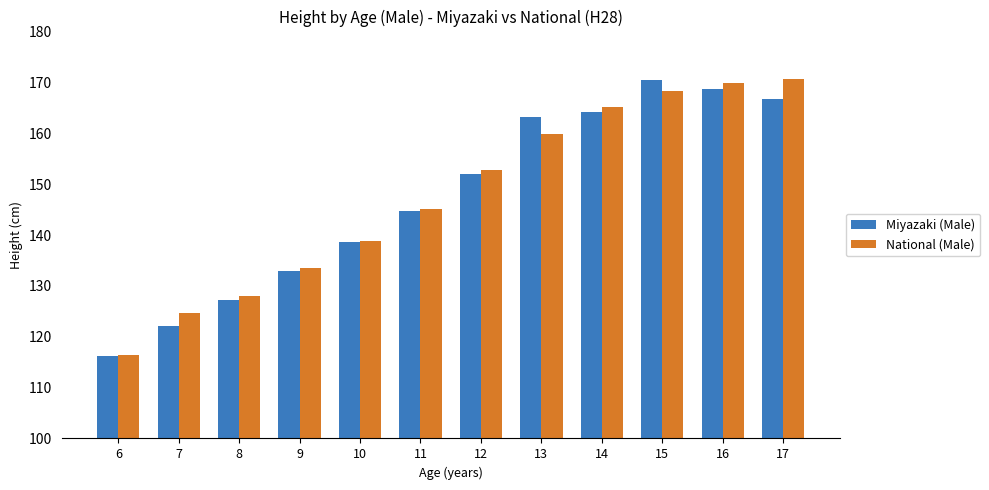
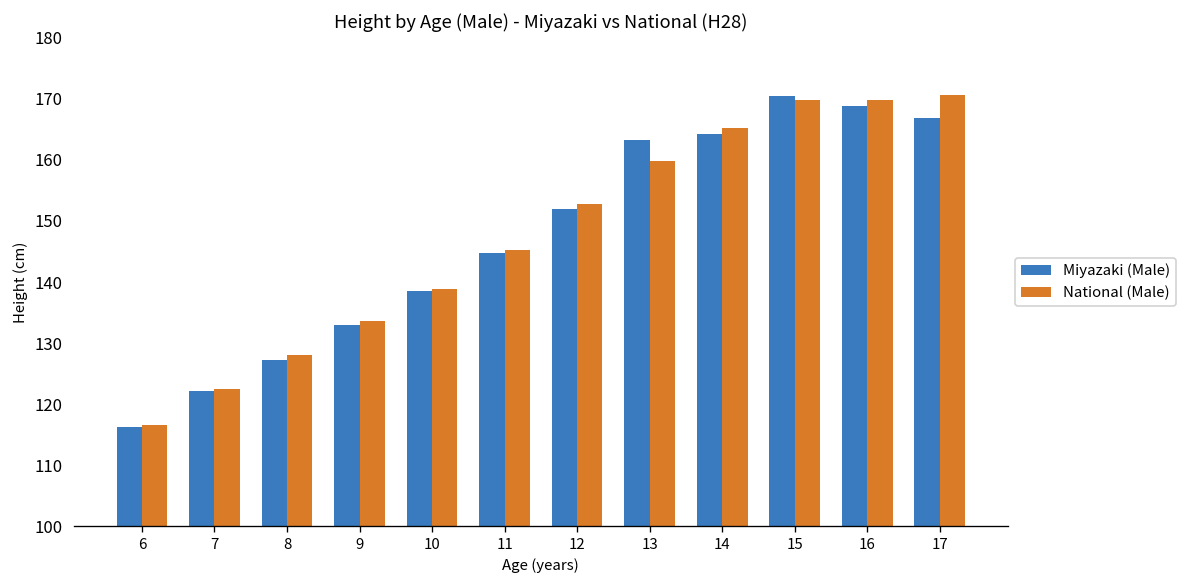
National (Male), 7: 125 -> 123
National (Male), 15: 168 -> 170
